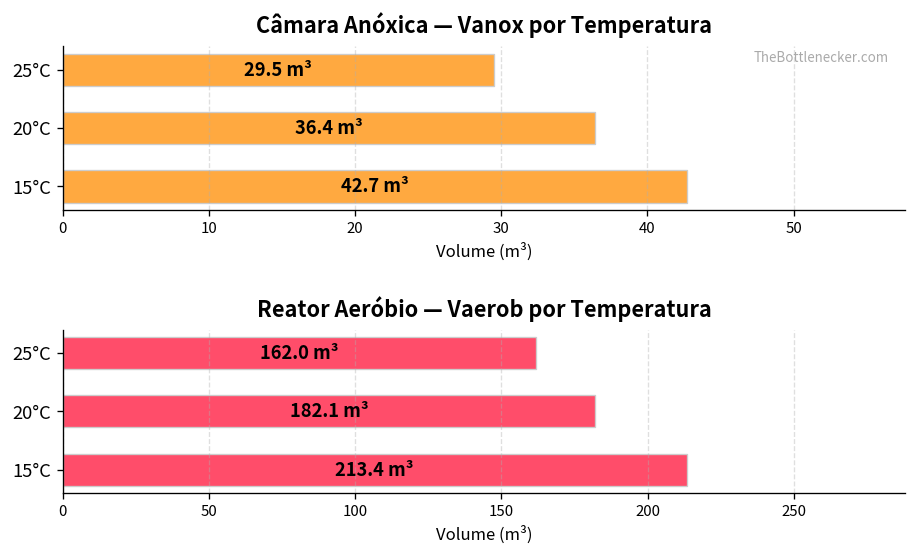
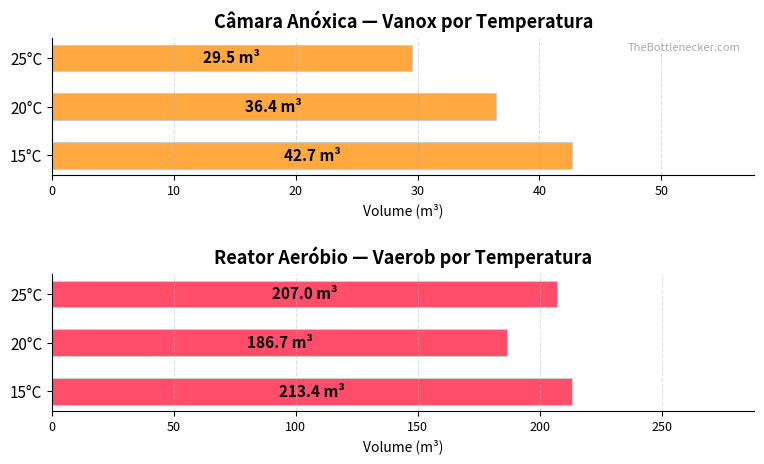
Reator Aeróbio — Vaerob por Temperatura, 25°C: 162.0 -> 207.0
Reator Aeróbio — Vaerob por Temperatura, 20°C: 182.1 -> 186.7
